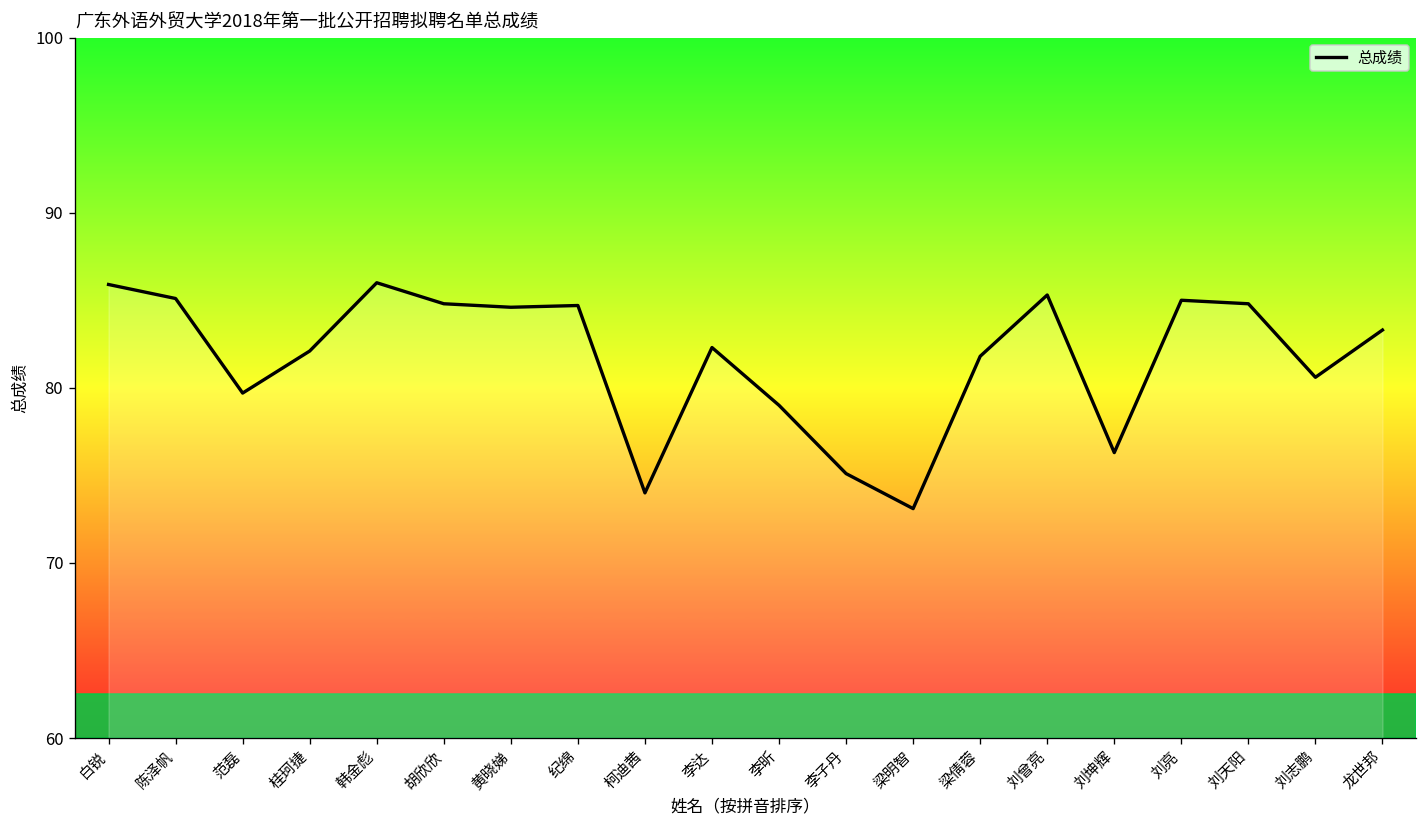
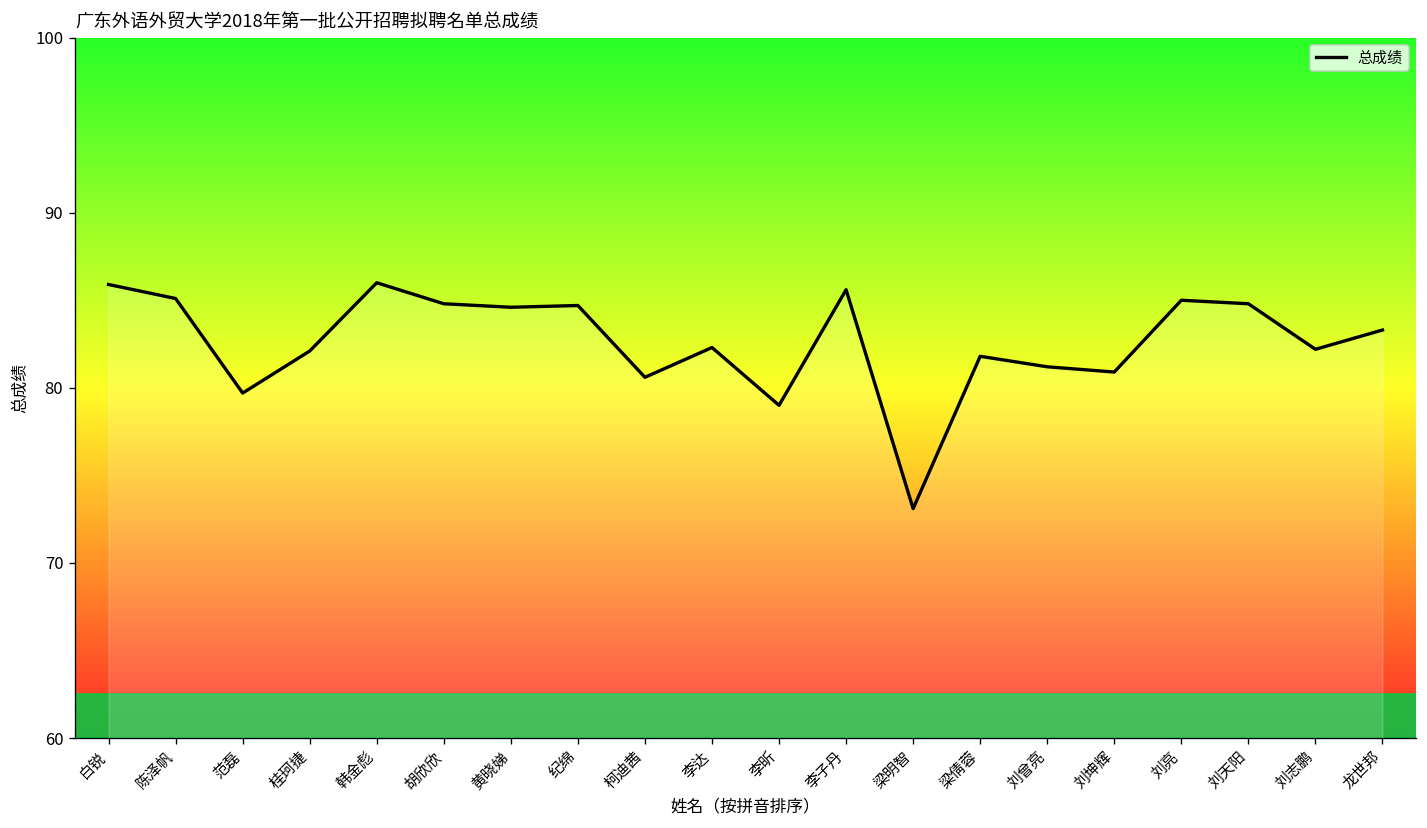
柯迪茜: 74.0 -> 80.6
李子丹: 75.1 -> 85.6
刘曾亮: 85.3 -> 81.2
刘坤辉: 76.3 -> 80.9
刘志鹏: 80.6 -> 82.2
